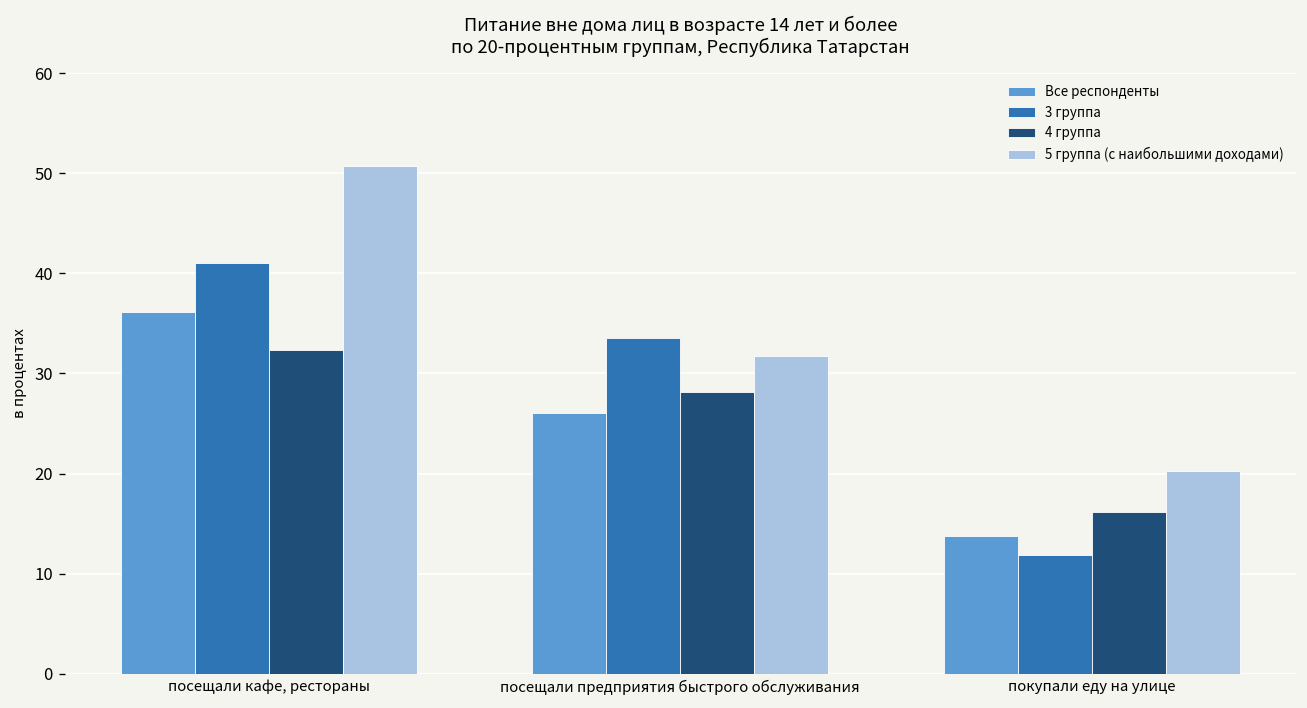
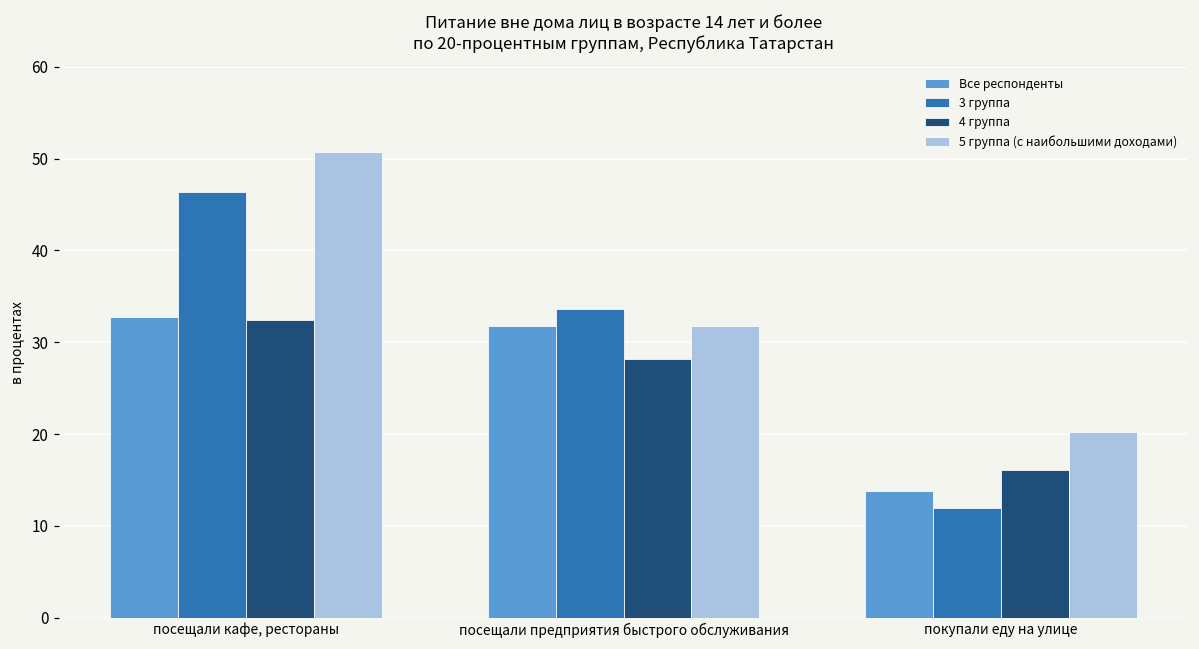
Все респонденты, посещали кафе, рестораны: 36 -> 33
3 группа, посещали кафе, рестораны: 41 -> 46
Все респонденты, посещали предприятия быстрого обслуживания: 26 -> 32
